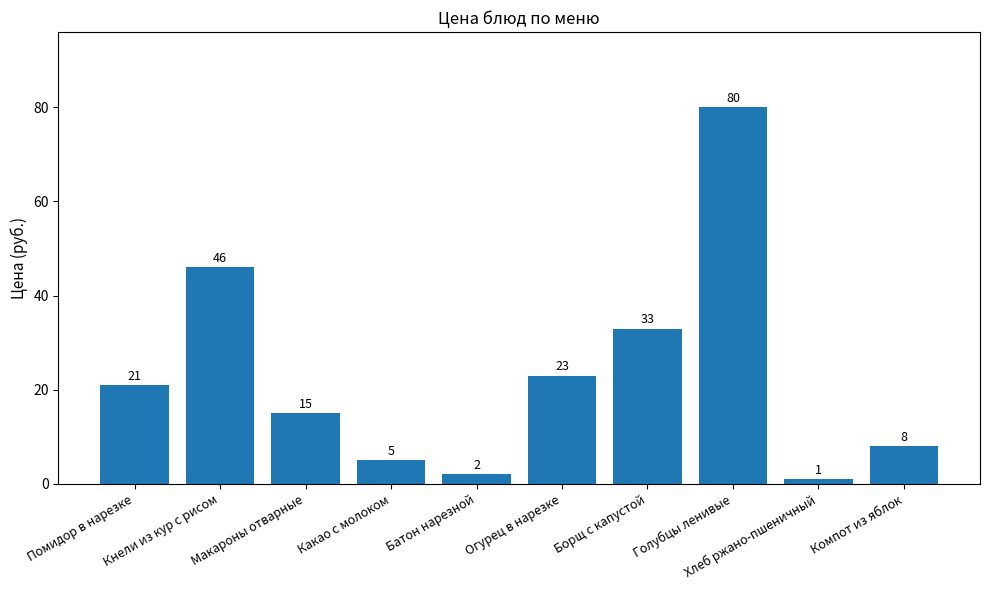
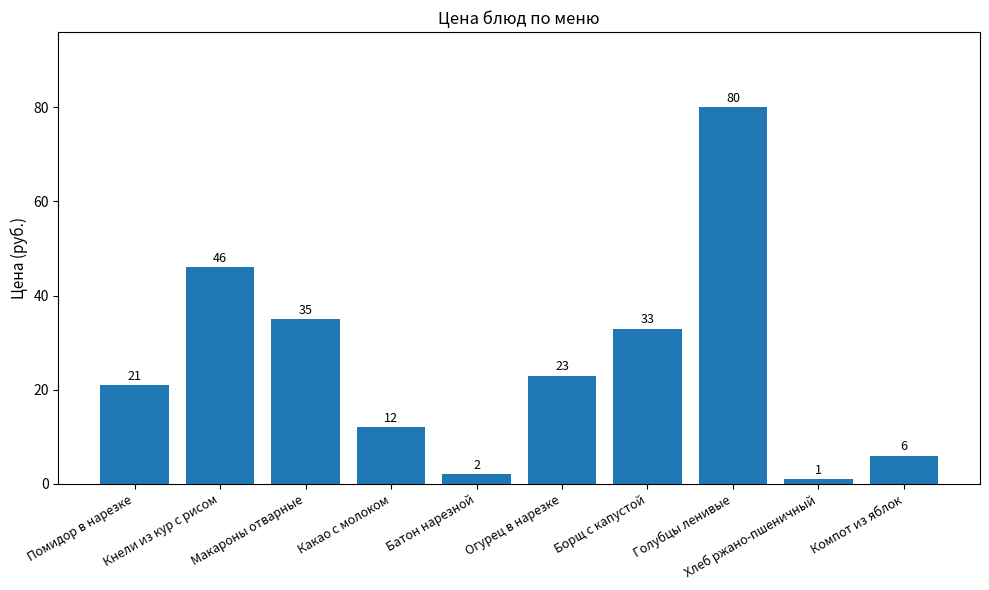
Макароны отварные: 15 -> 35
Какао с молоком: 5 -> 12
Компот из яблок: 8 -> 6
